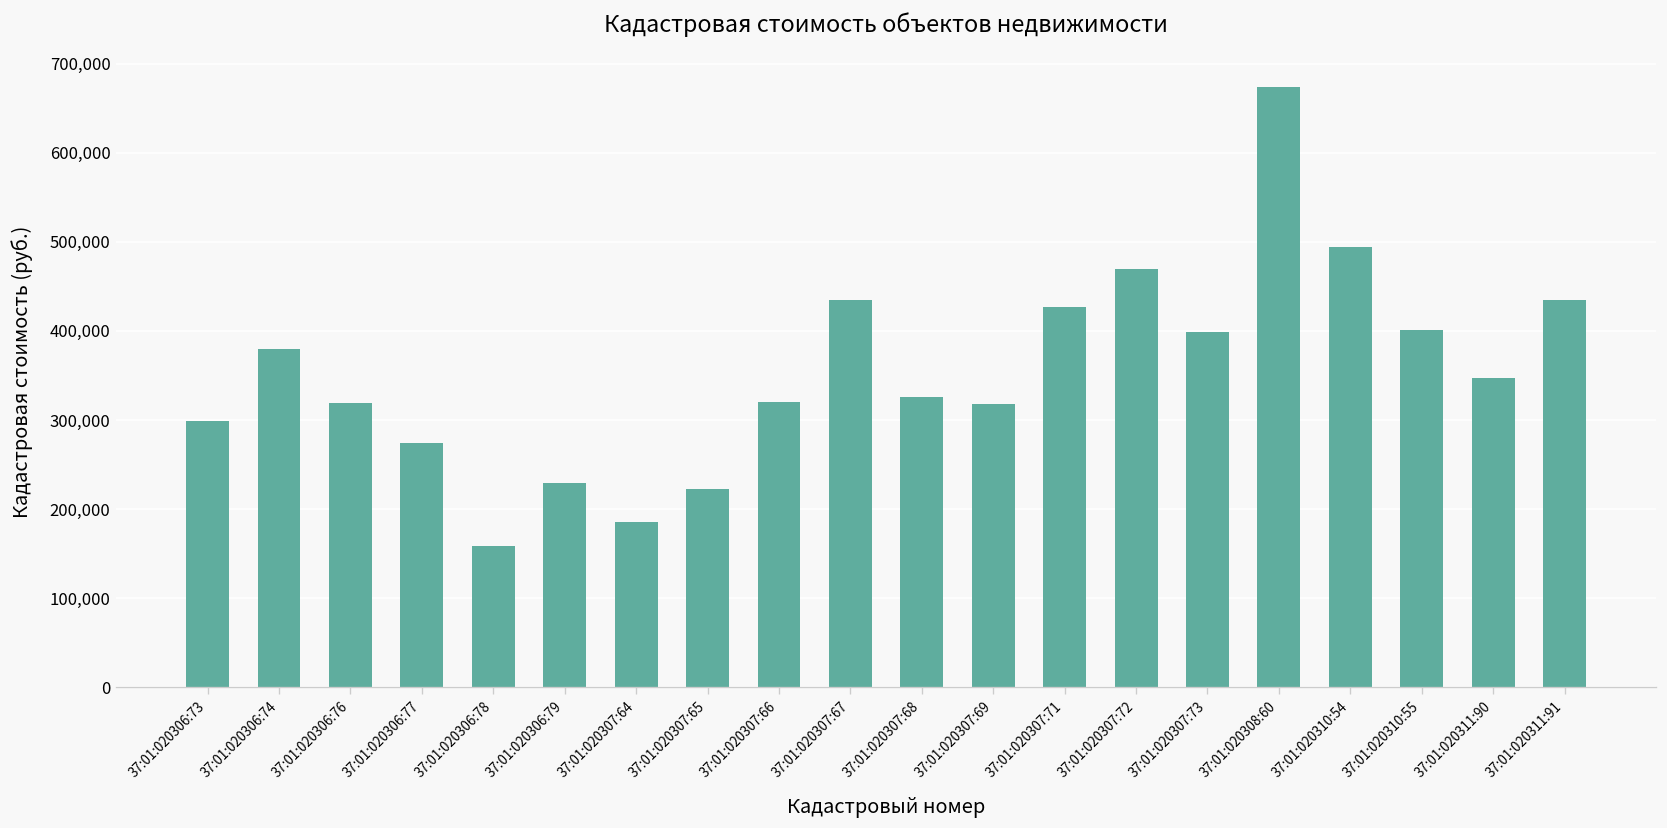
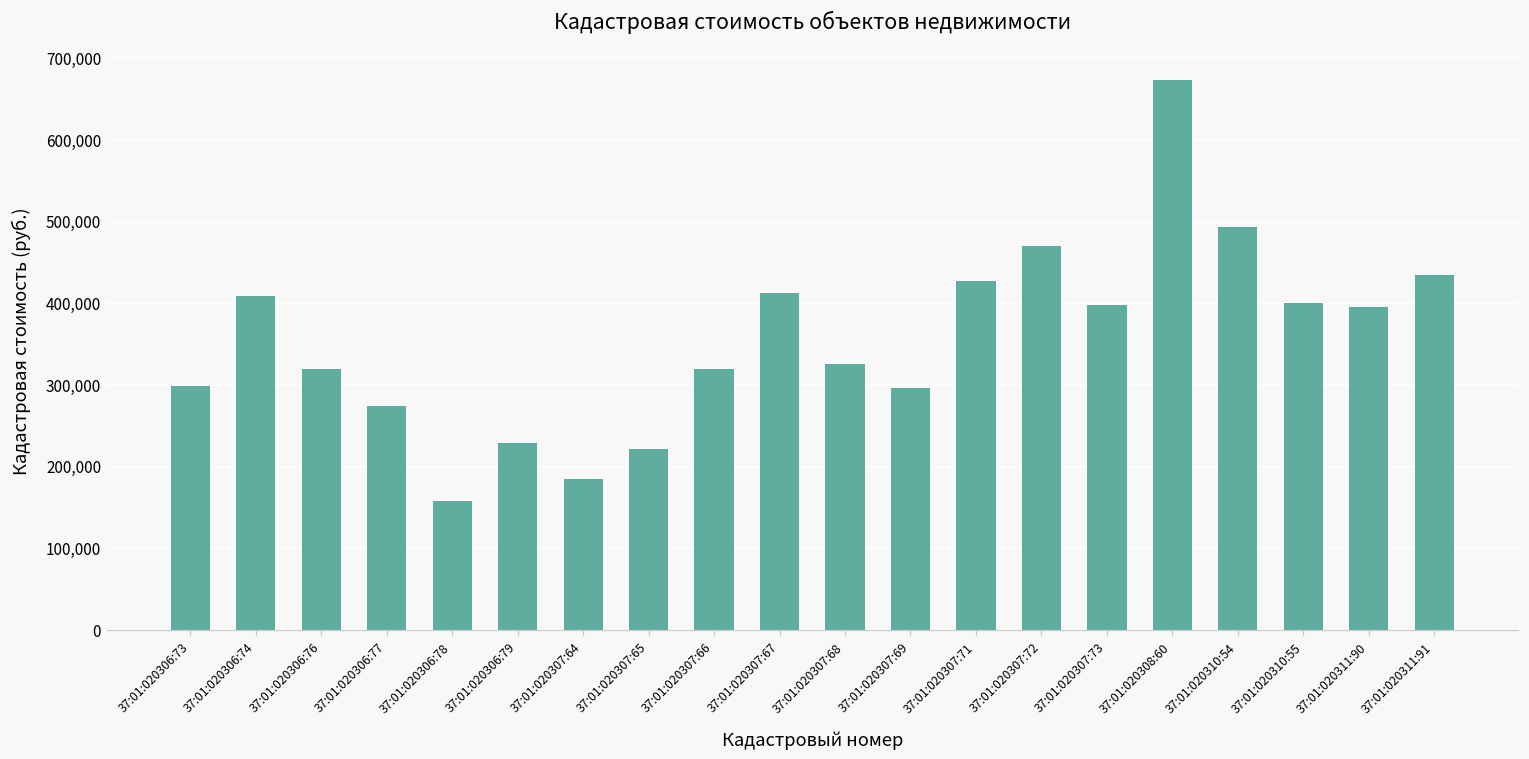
37:01:020306:74: 380,000 -> 410,000
37:01:020307:67: 430,000 -> 410,000
37:01:020307:69: 320,000 -> 300,000
37:01:020311:90: 350,000 -> 400,000
